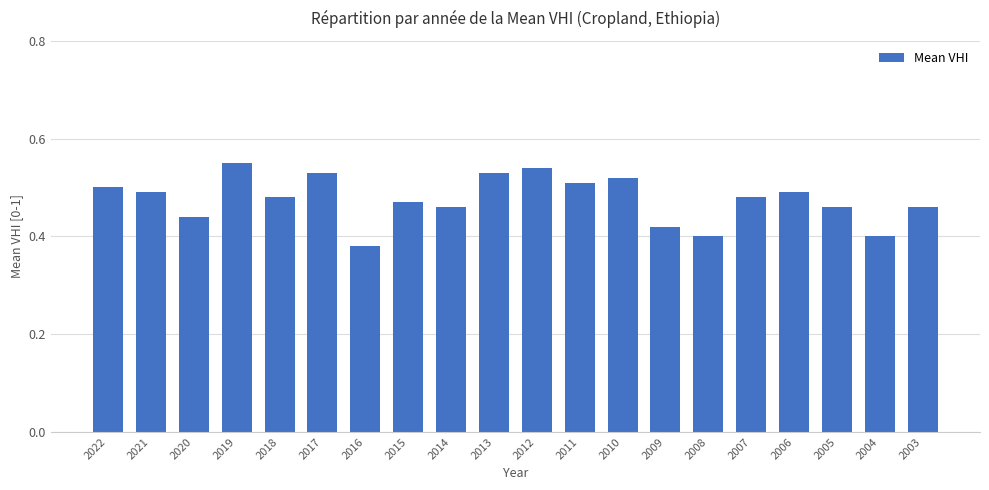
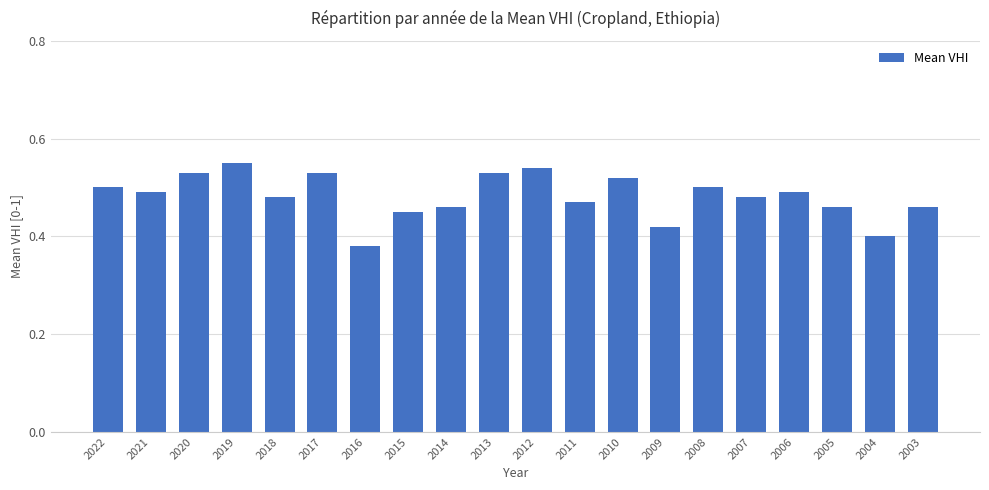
2020: 0.44 -> 0.53
2015: 0.47 -> 0.45
2011: 0.51 -> 0.47
2008: 0.4 -> 0.5
